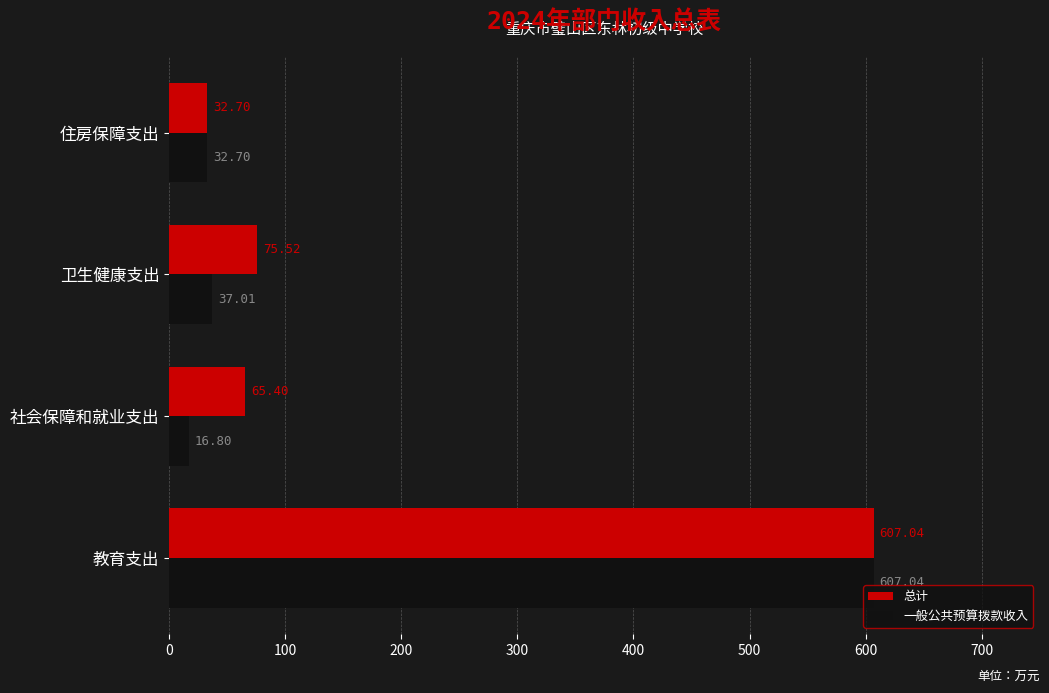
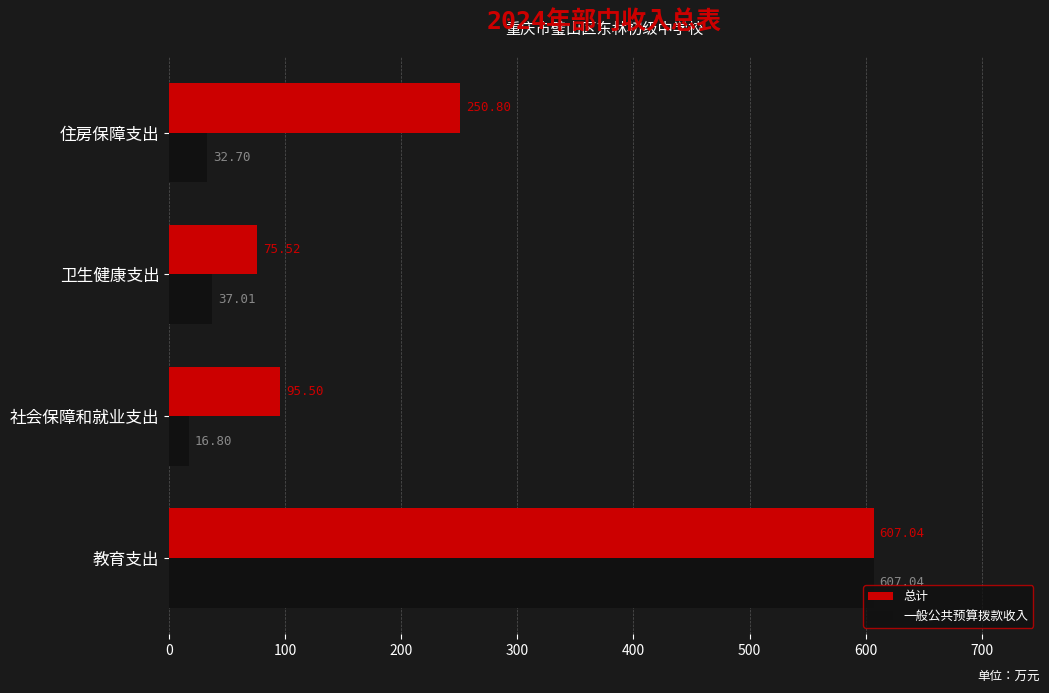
总计, 住房保障支出: 32.70 -> 250.80
总计, 社会保障和就业支出: 65.40 -> 95.50
